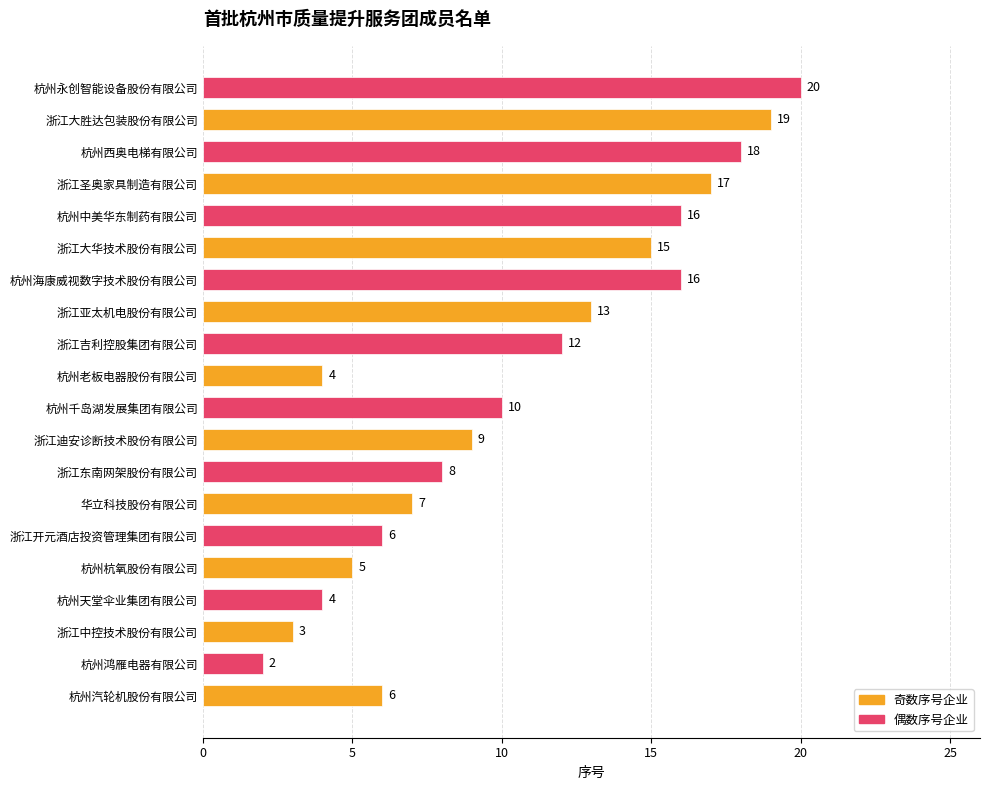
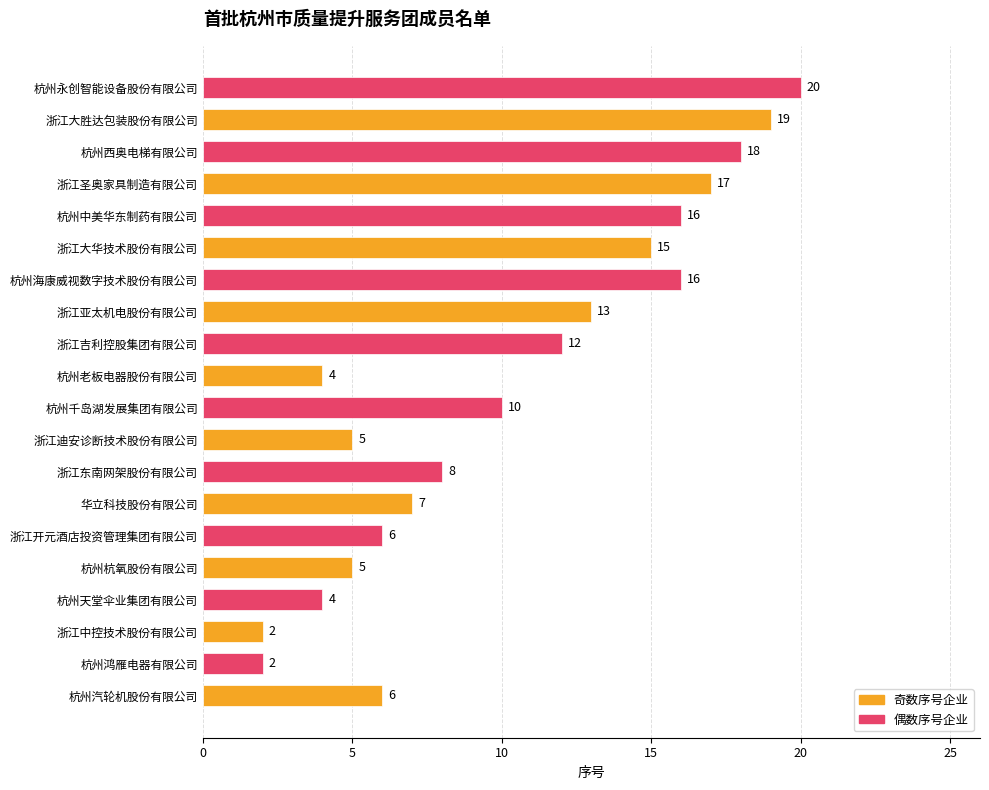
浙江迪安诊断技术股份有限公司: 9 -> 5
浙江中控技术股份有限公司: 3 -> 2
